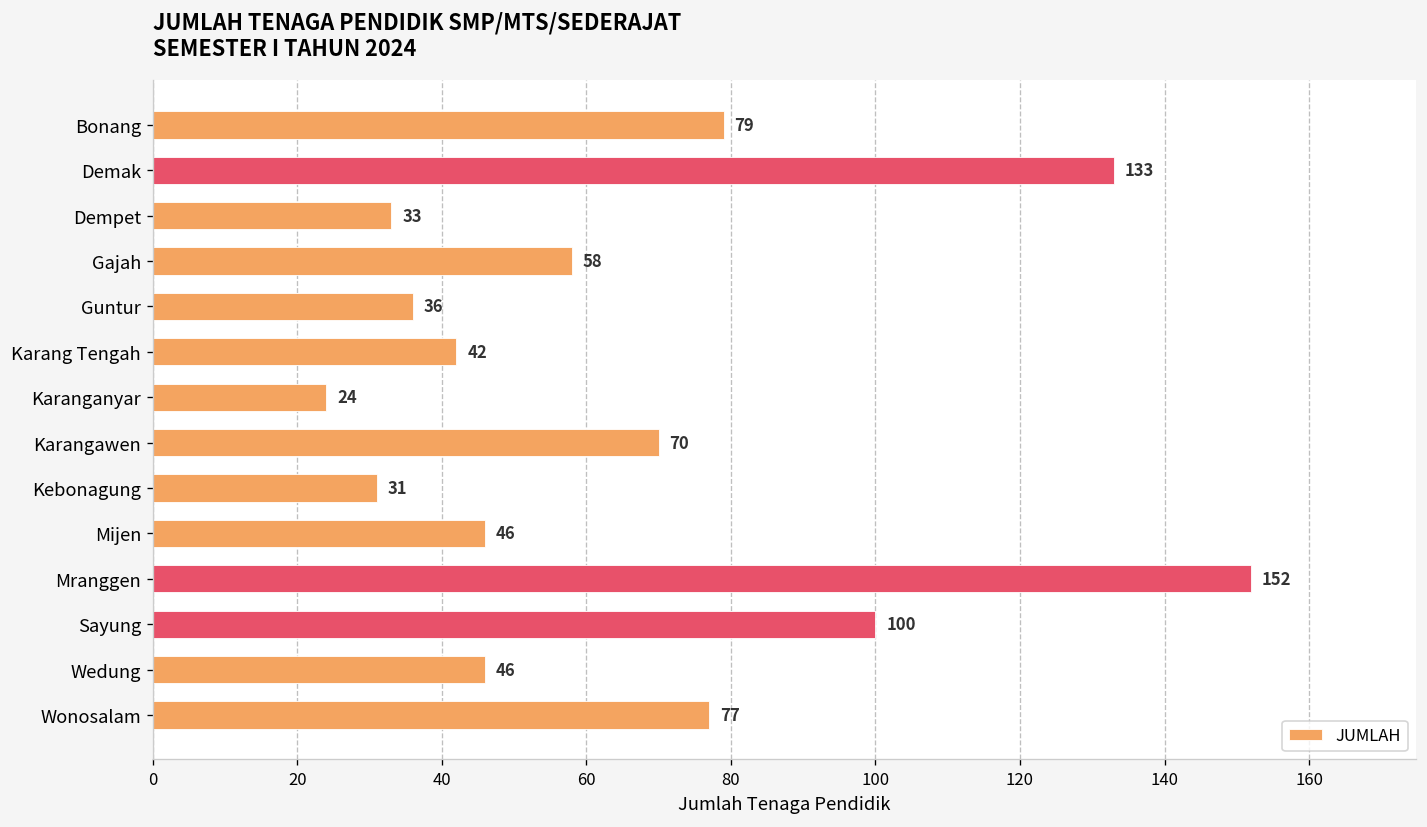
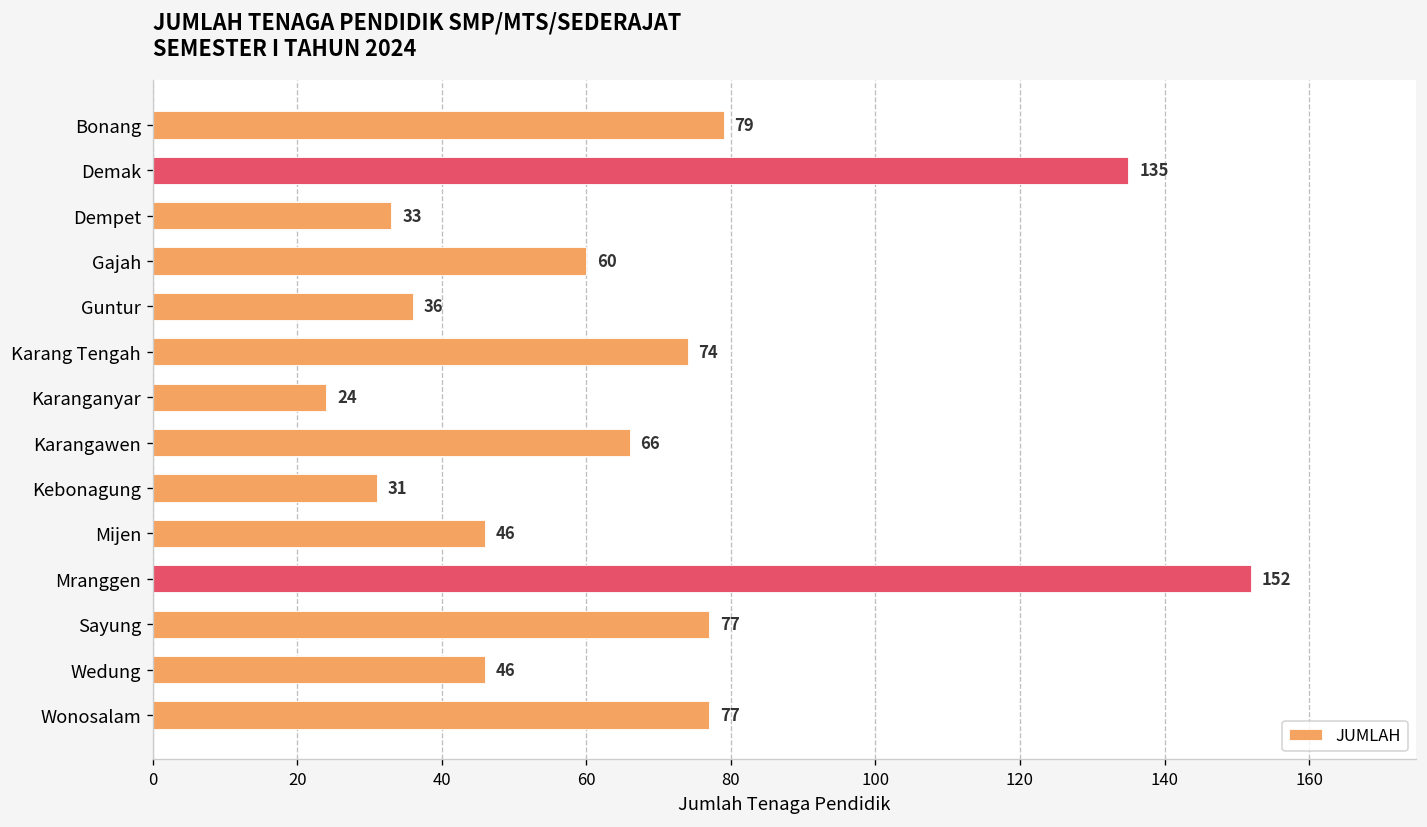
Demak: 133 -> 135
Gajah: 58 -> 60
Karang Tengah: 42 -> 74
Karangawen: 70 -> 66
Sayung: 100 -> 77
